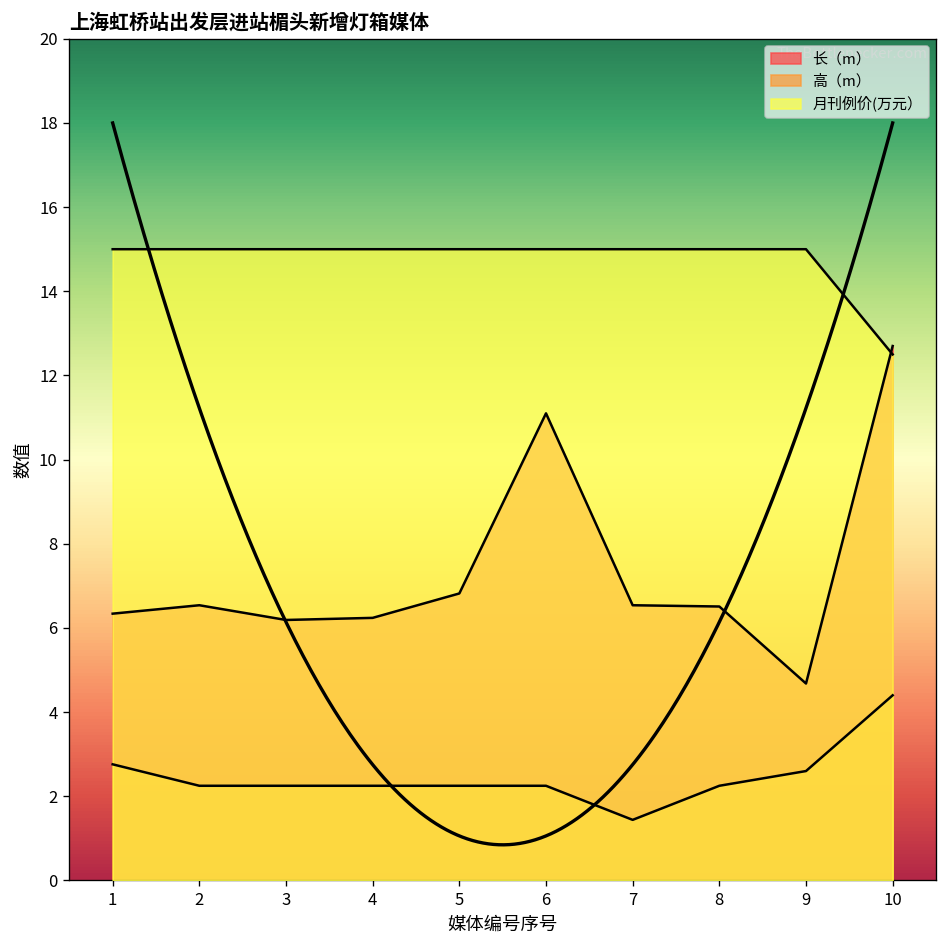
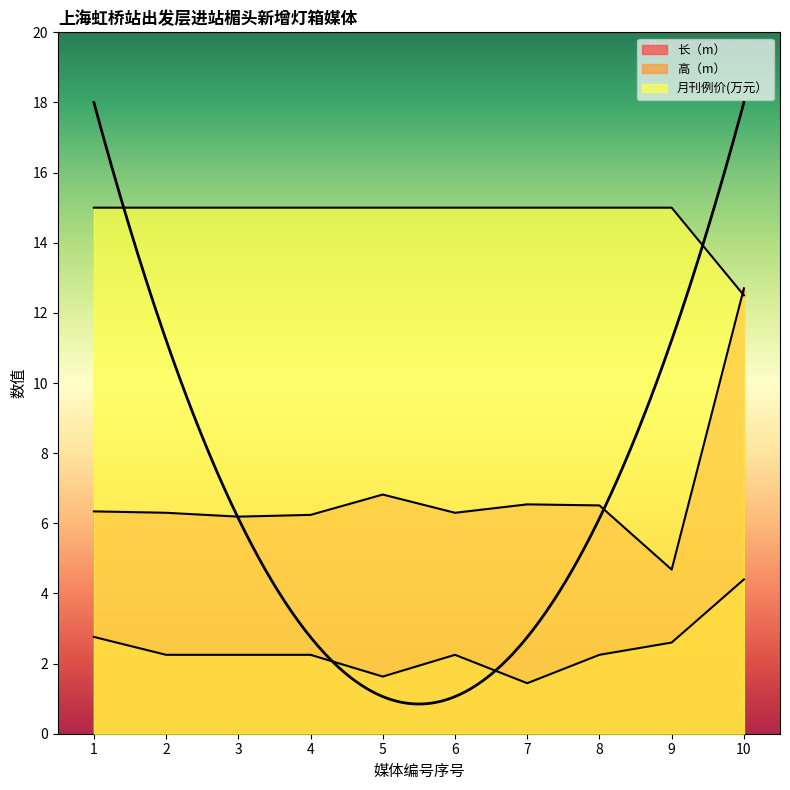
长（m）, 2: 6.5 -> 6.3
高（m）, 5: 2.3 -> 1.6
长（m）, 6: 11.1 -> 6.3
